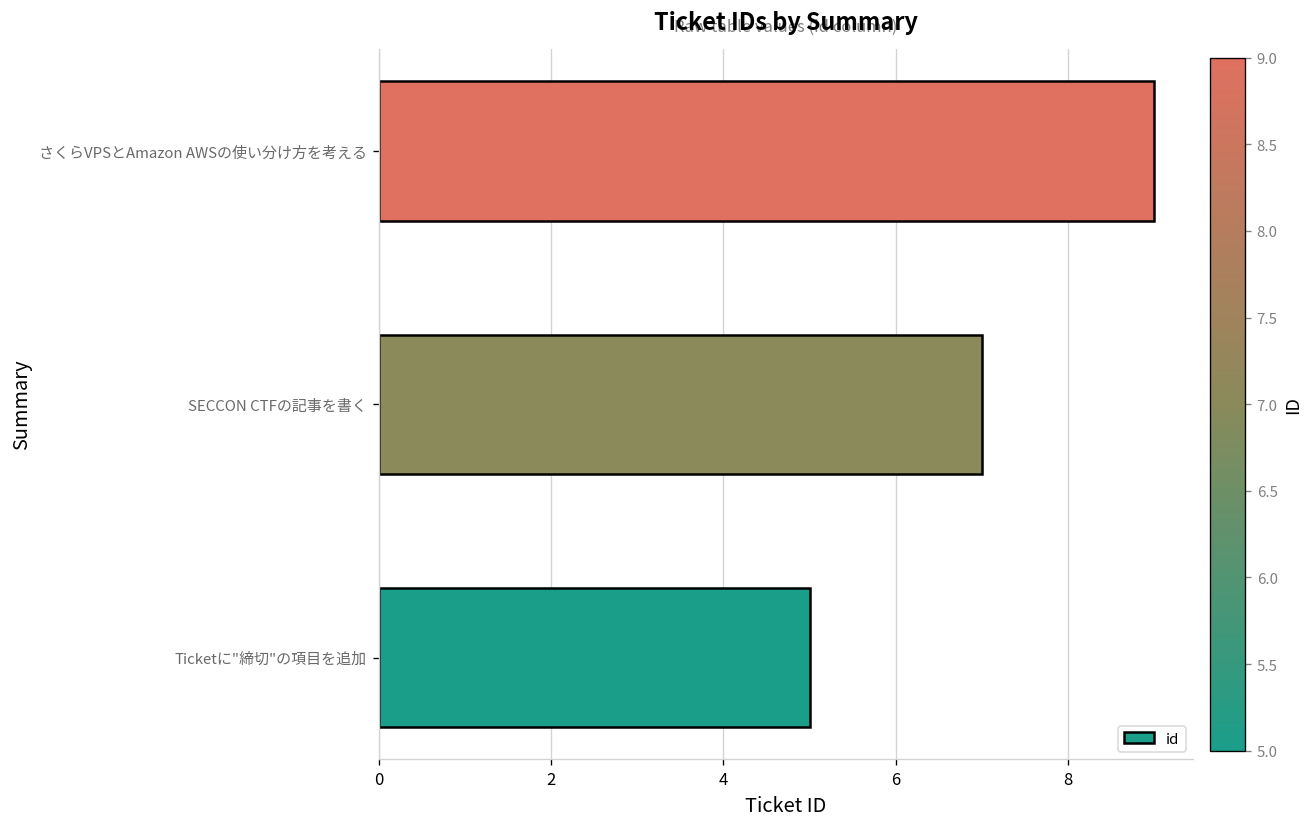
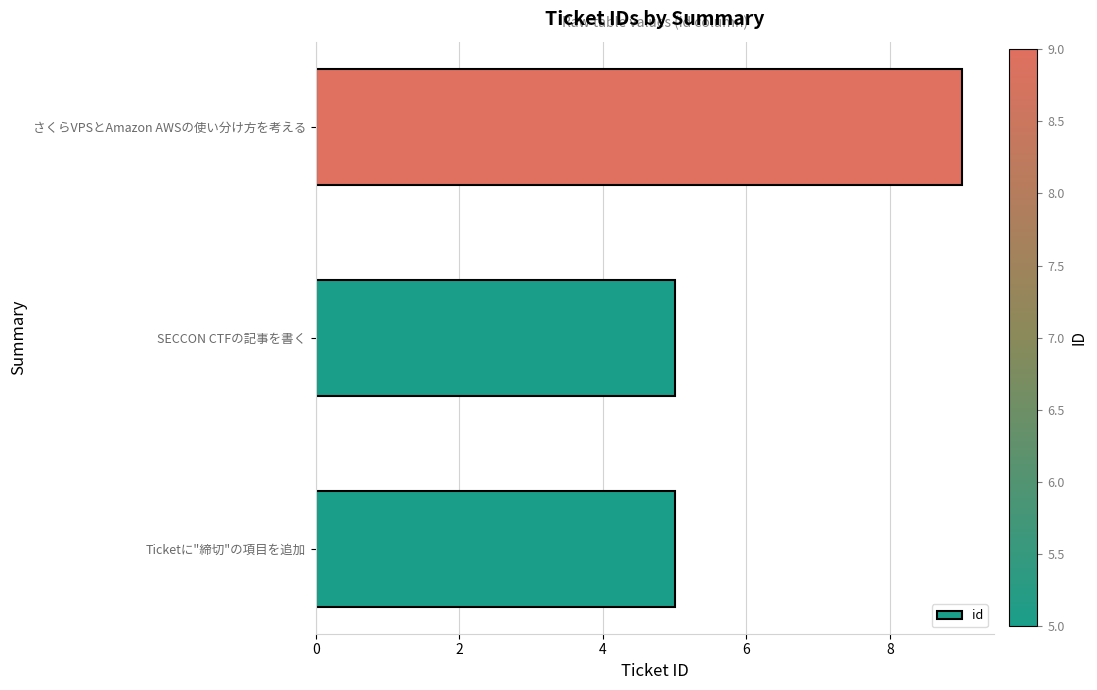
SECCON CTFの記事を書く: 7 -> 5
